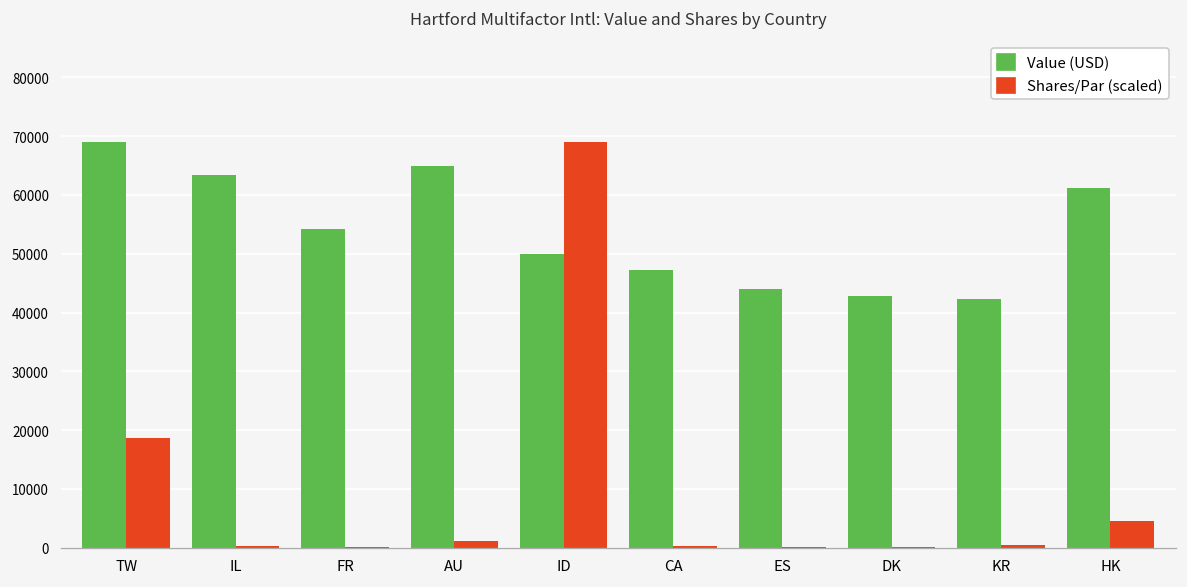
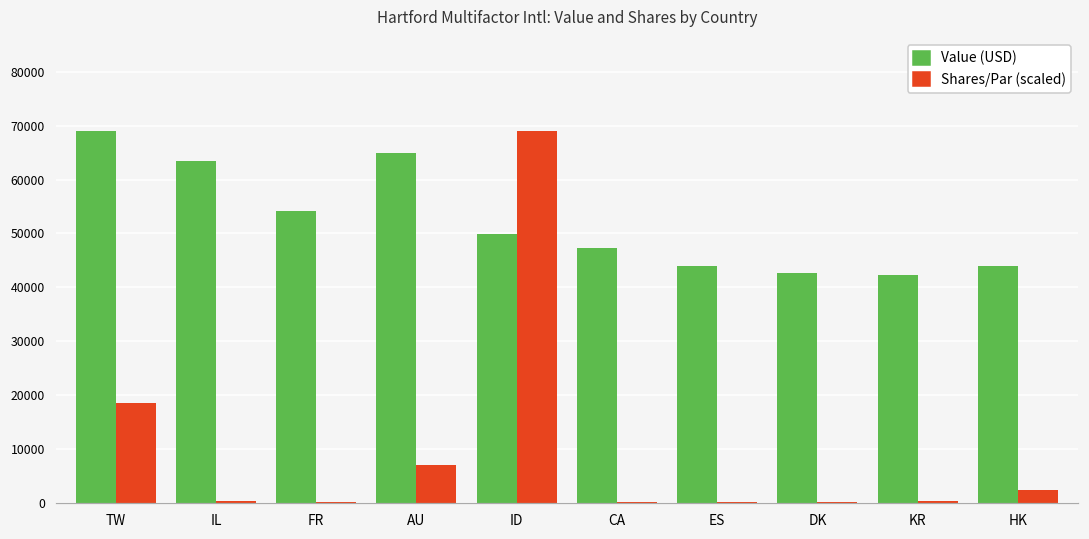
Shares/Par (scaled), AU: 1000 -> 7000
Value (USD), HK: 61000 -> 44000
Shares/Par (scaled), HK: 4000 -> 2000
